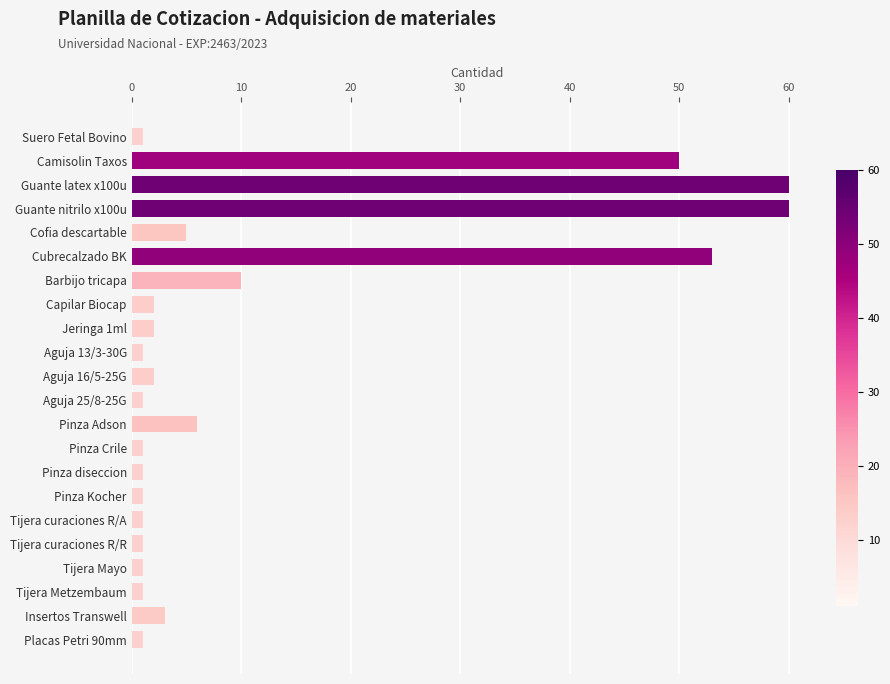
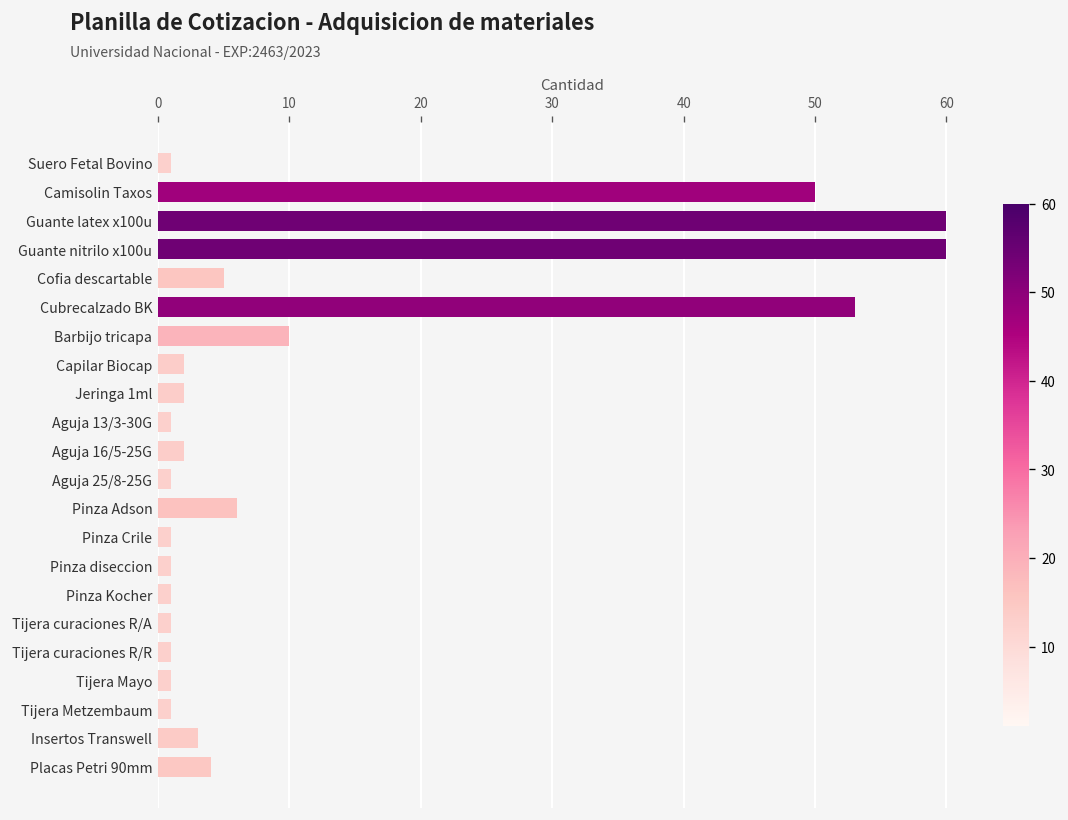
Placas Petri 90mm: 1 -> 4
